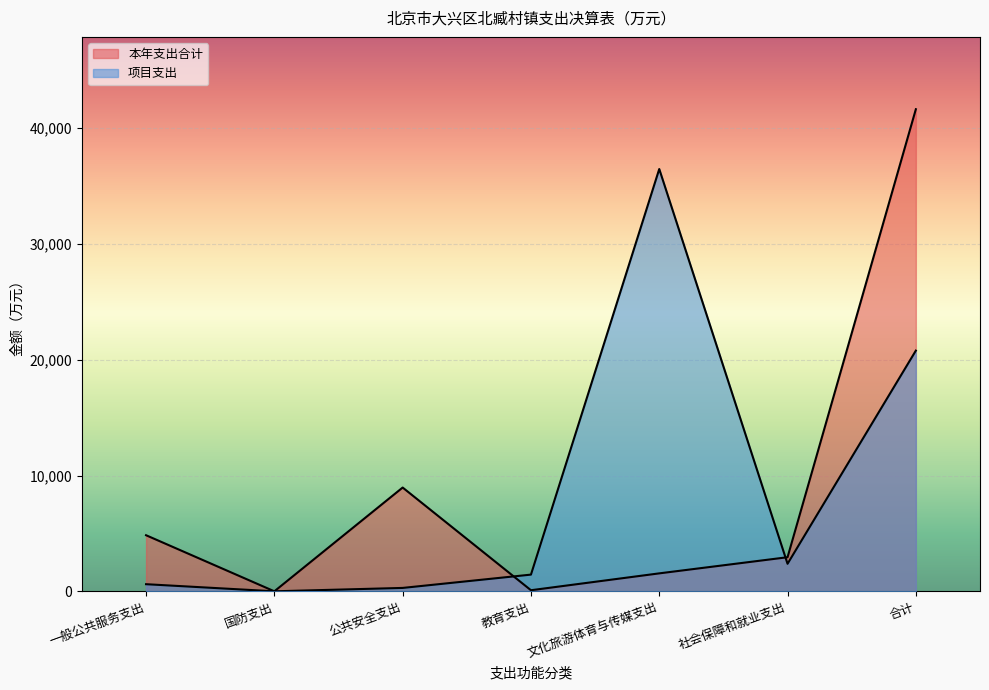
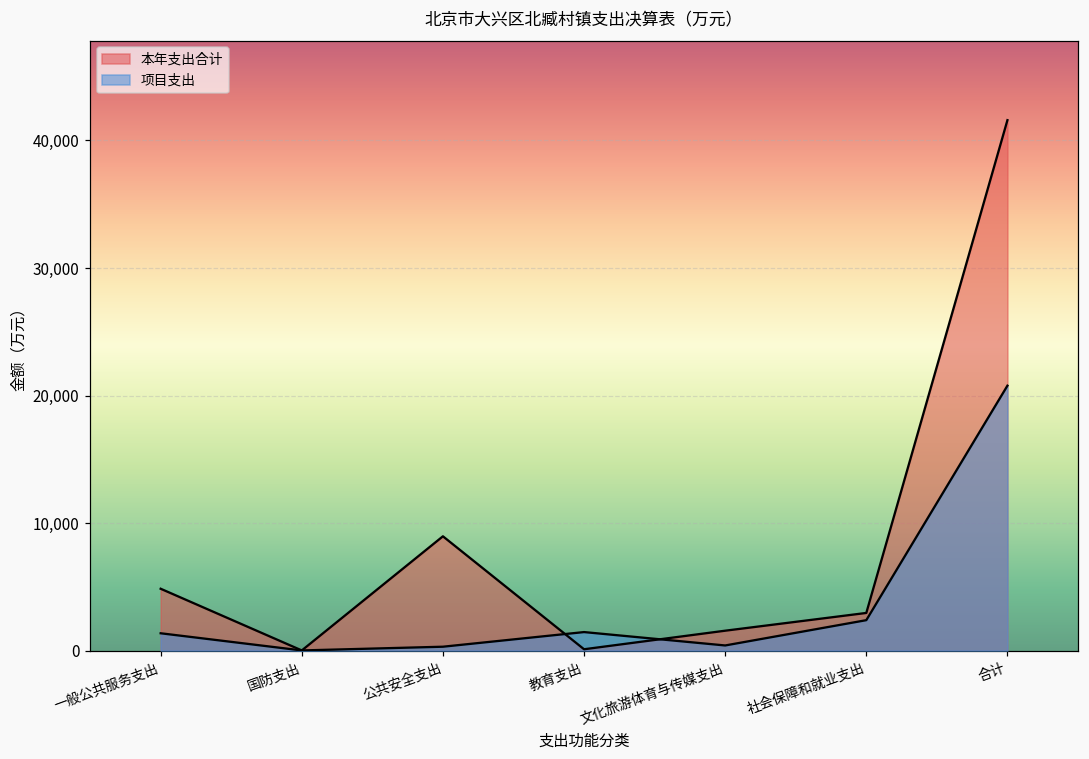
项目支出, 一般公共服务支出: 600 -> 1,400
项目支出, 文化旅游体育与传媒支出: 36,400 -> 400
